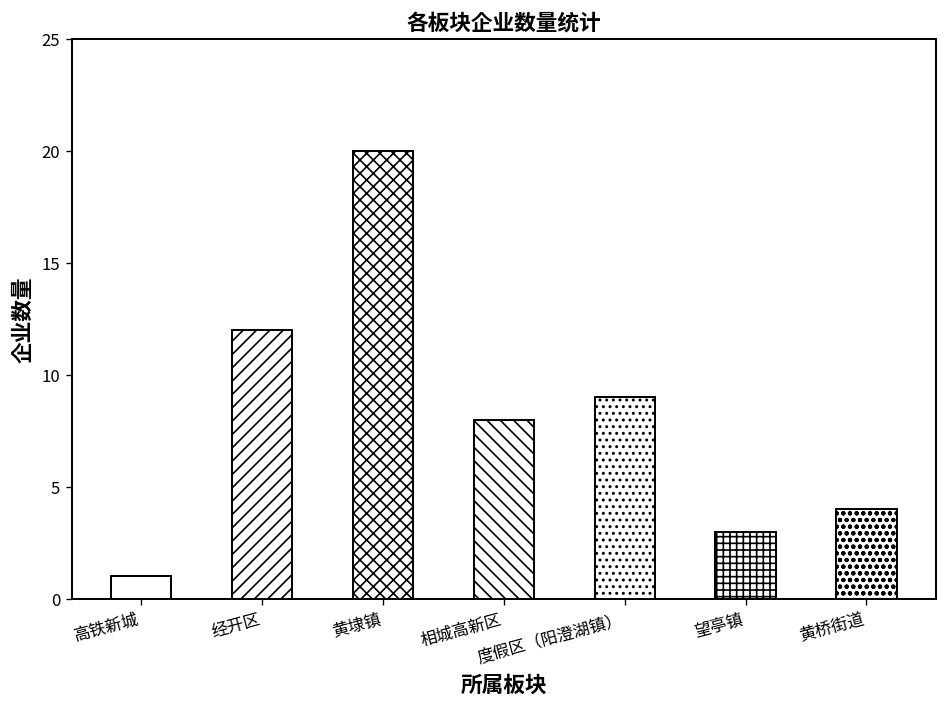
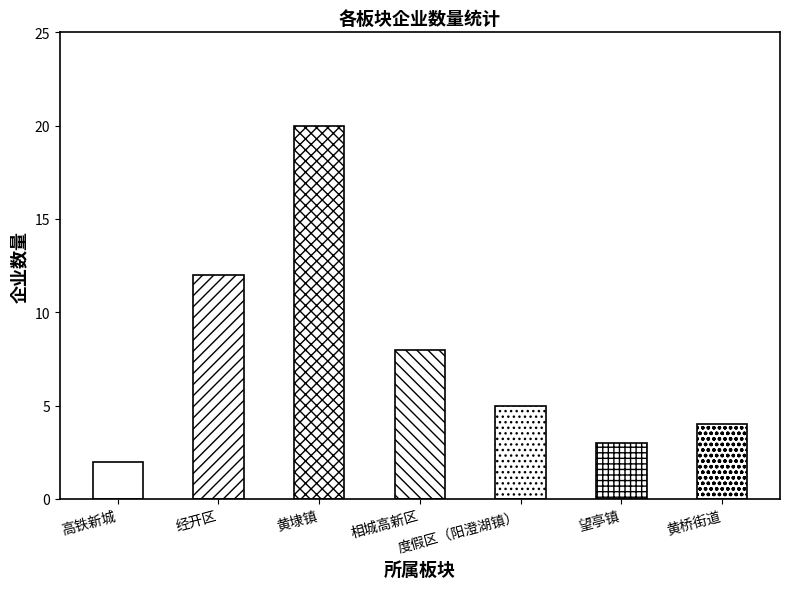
高铁新城: 1 -> 2
度假区（阳澄湖镇）: 9 -> 5
